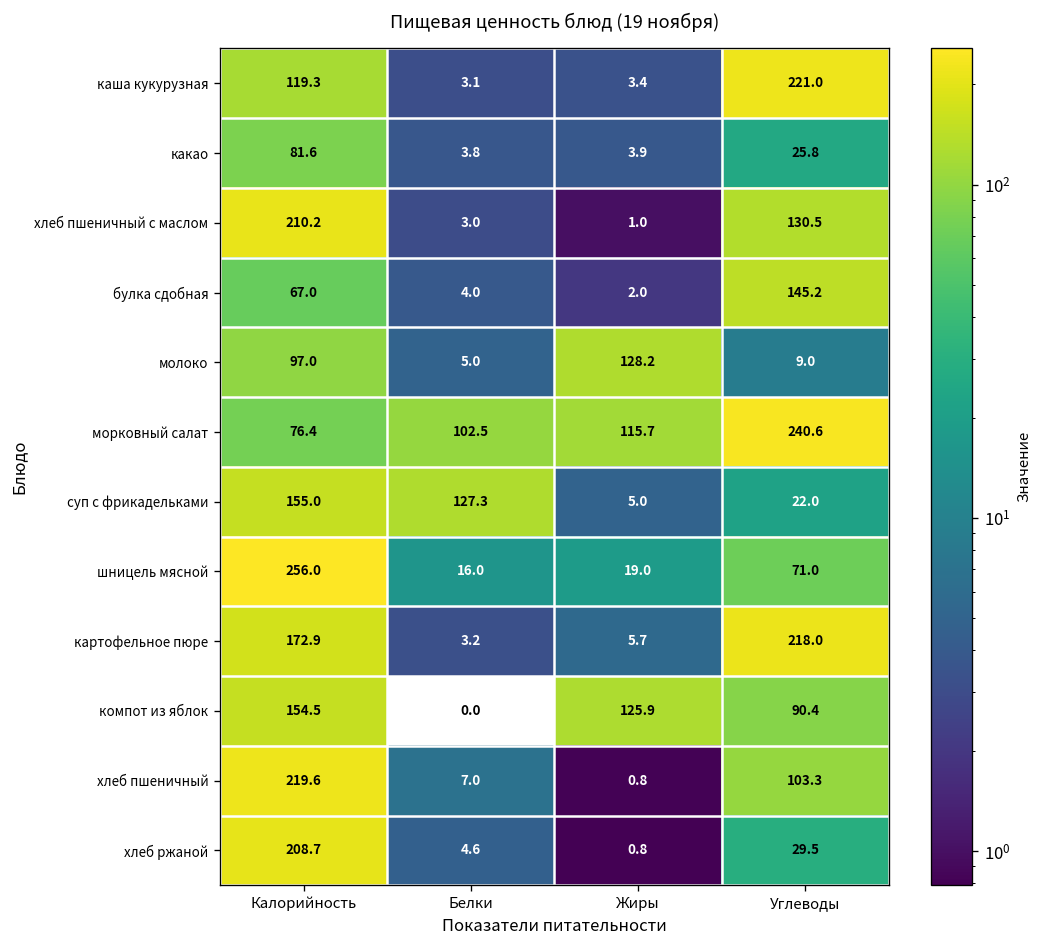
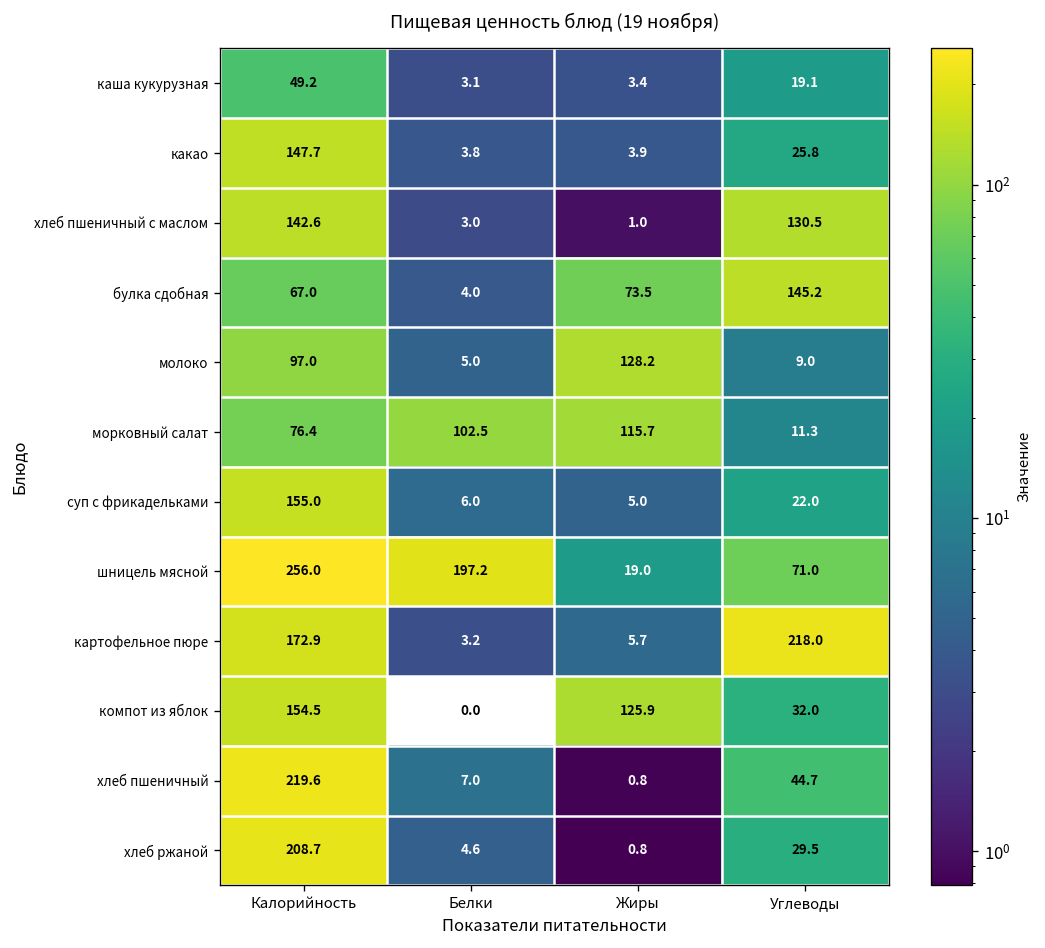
каша кукурузная, Калорийность: 119.3 -> 49.2
каша кукурузная, Углеводы: 221.0 -> 19.1
какао, Калорийность: 81.6 -> 147.7
хлеб пшеничный с маслом, Калорийность: 210.2 -> 142.6
булка сдобная, Жиры: 2.0 -> 73.5
морковный салат, Углеводы: 240.6 -> 11.3
суп с фрикадельками, Белки: 127.3 -> 6.0
шницель мясной, Белки: 16.0 -> 197.2
компот из яблок, Углеводы: 90.4 -> 32.0
хлеб пшеничный, Углеводы: 103.3 -> 44.7
